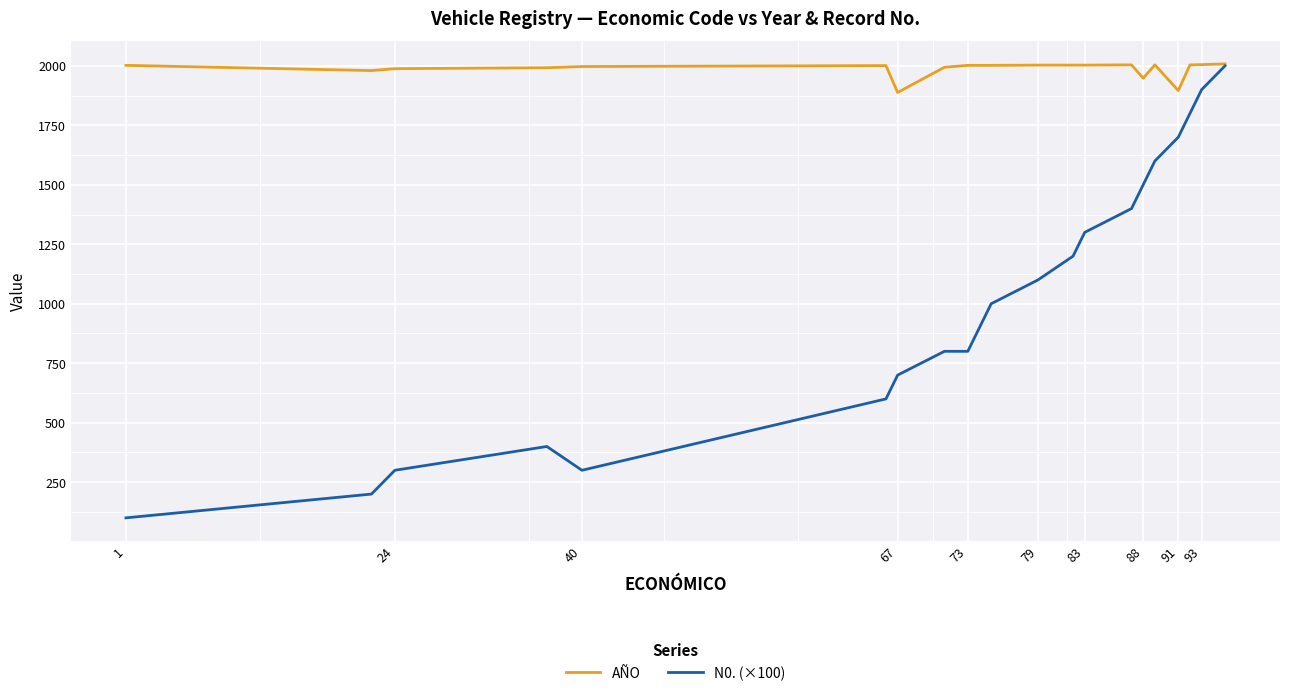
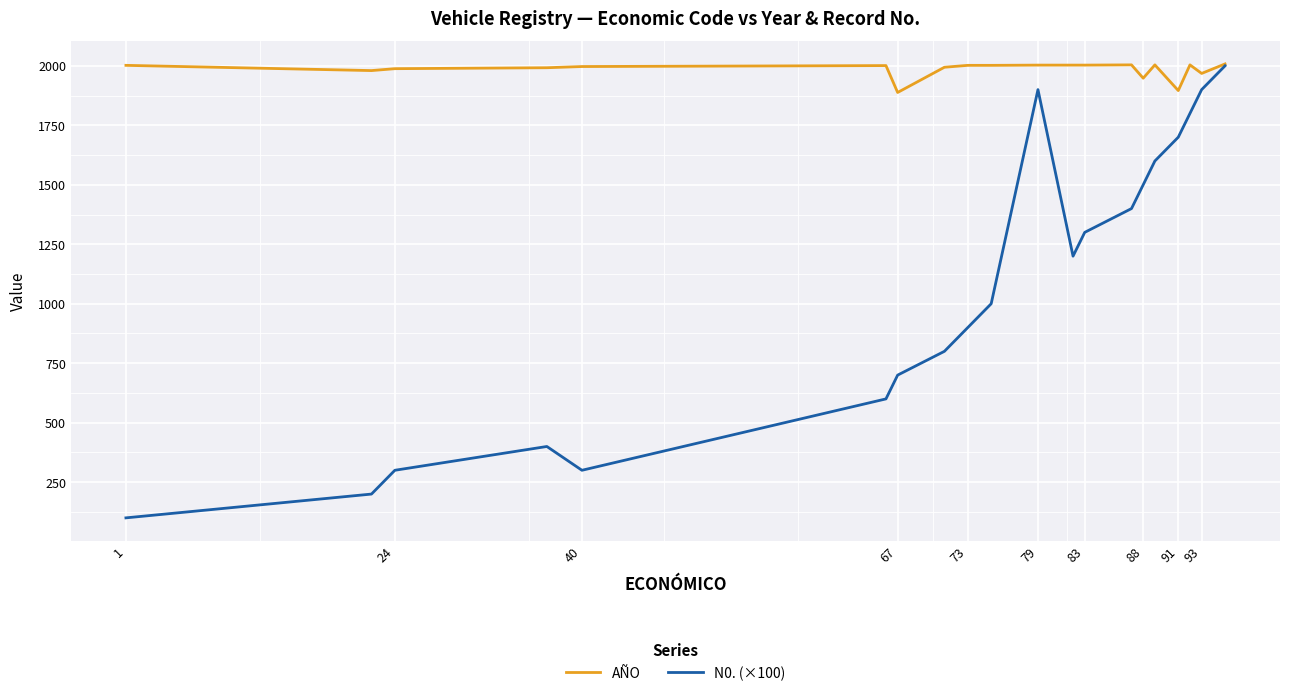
N0. (×100), 73: 800 -> 900
N0. (×100), 79: 1100 -> 1900
AÑO, 93: 2010 -> 1970
